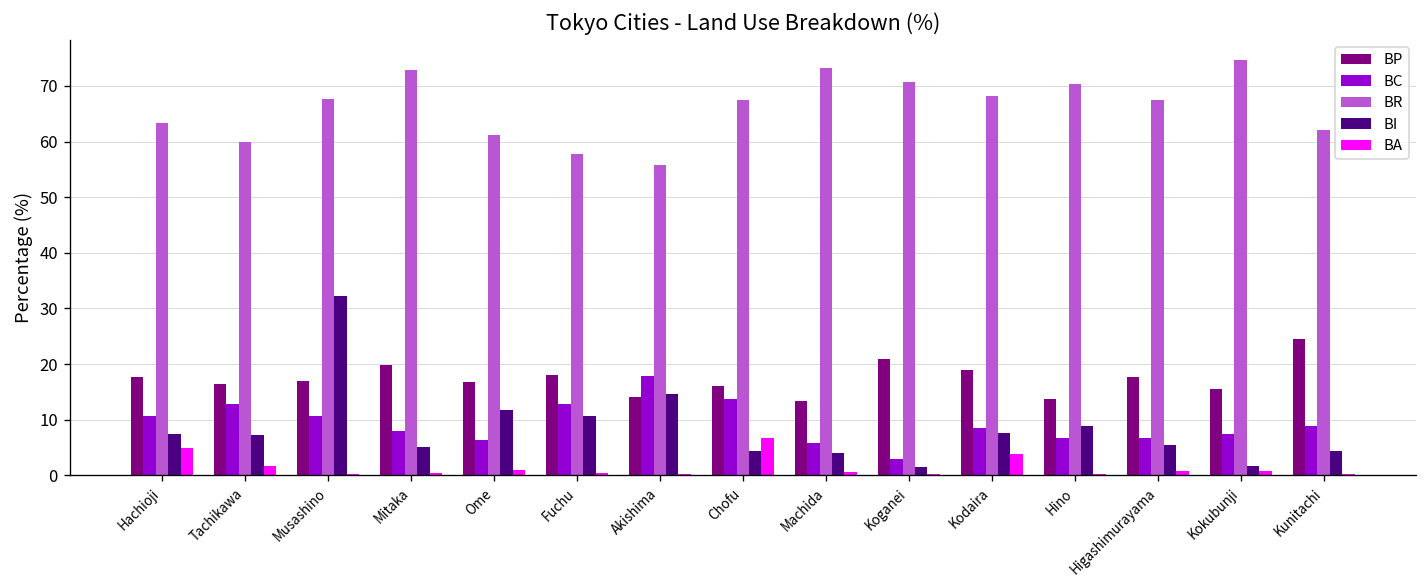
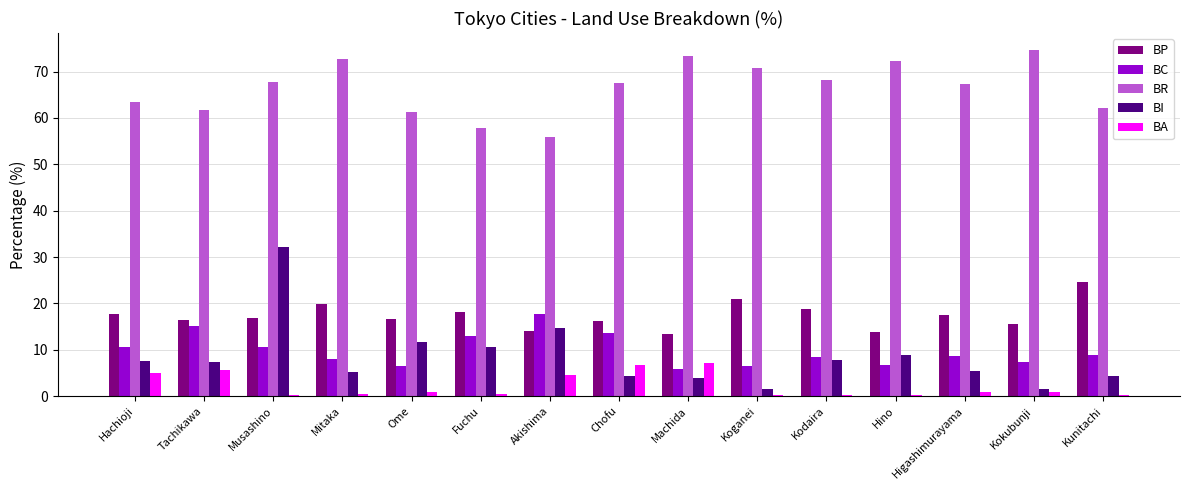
BC, Tachikawa: 13 -> 15
BR, Tachikawa: 60 -> 62
BA, Tachikawa: 2 -> 6
BA, Akishima: 0 -> 5
BA, Machida: 1 -> 7
BC, Koganei: 3 -> 7
BA, Kodaira: 4 -> 0
BR, Hino: 70 -> 72
BC, Higashimurayama: 7 -> 9
